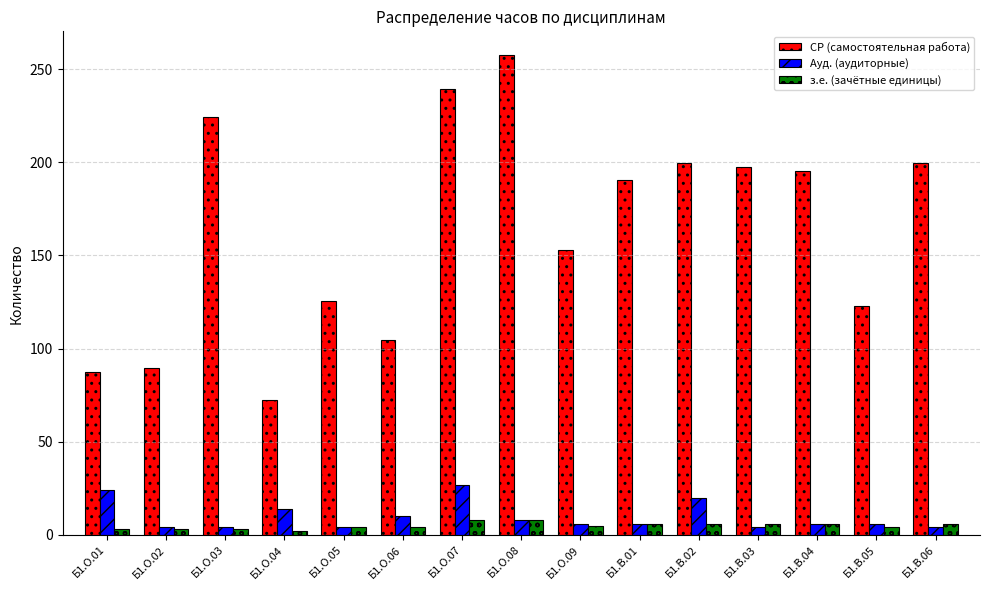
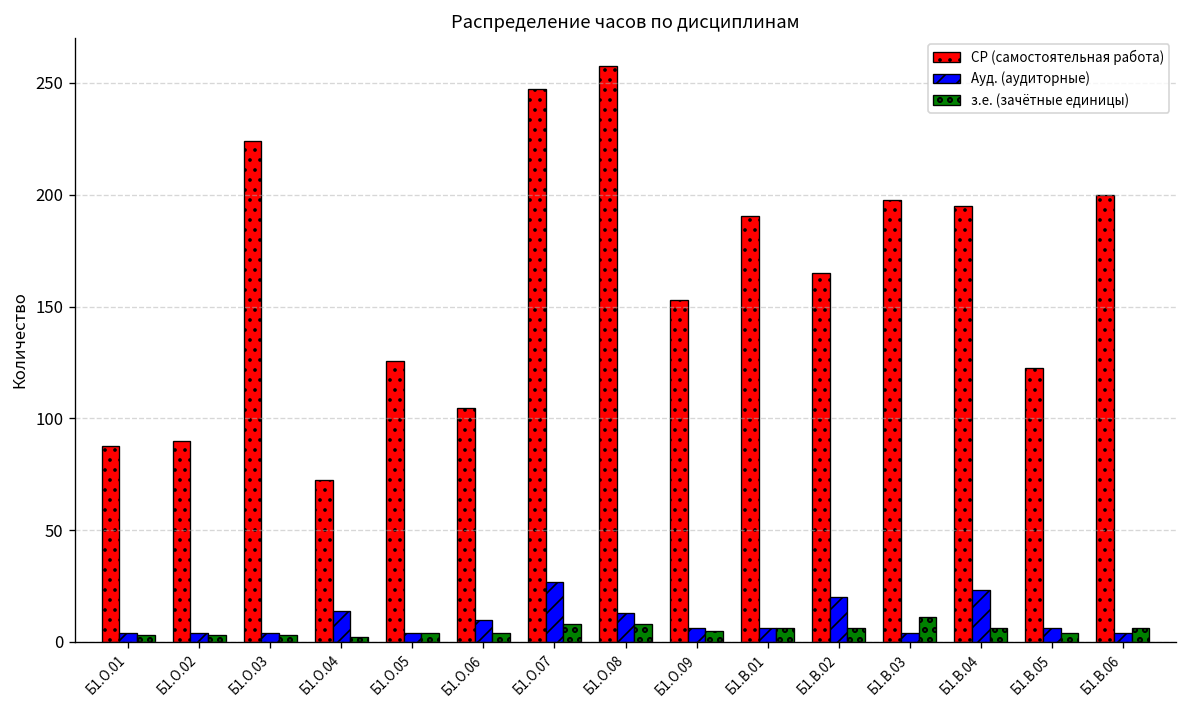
Ауд. (аудиторные), Б1.О.01: 24 -> 4
СР (самостоятельная работа), Б1.О.07: 239 -> 247
Ауд. (аудиторные), Б1.О.08: 8 -> 13
СР (самостоятельная работа), Б1.В.02: 200 -> 165
з.е. (зачётные единицы), Б1.В.03: 6 -> 11
Ауд. (аудиторные), Б1.В.04: 6 -> 23
